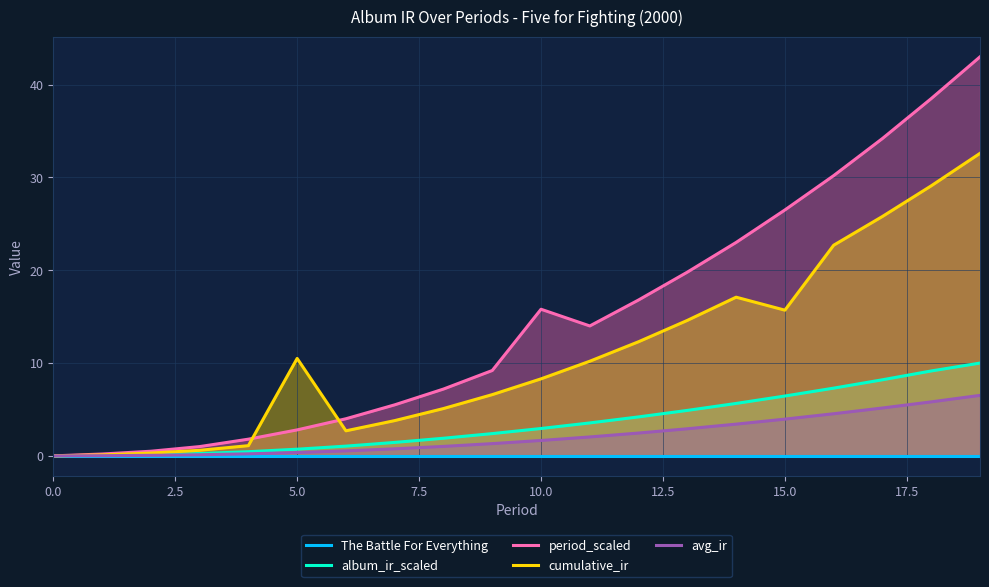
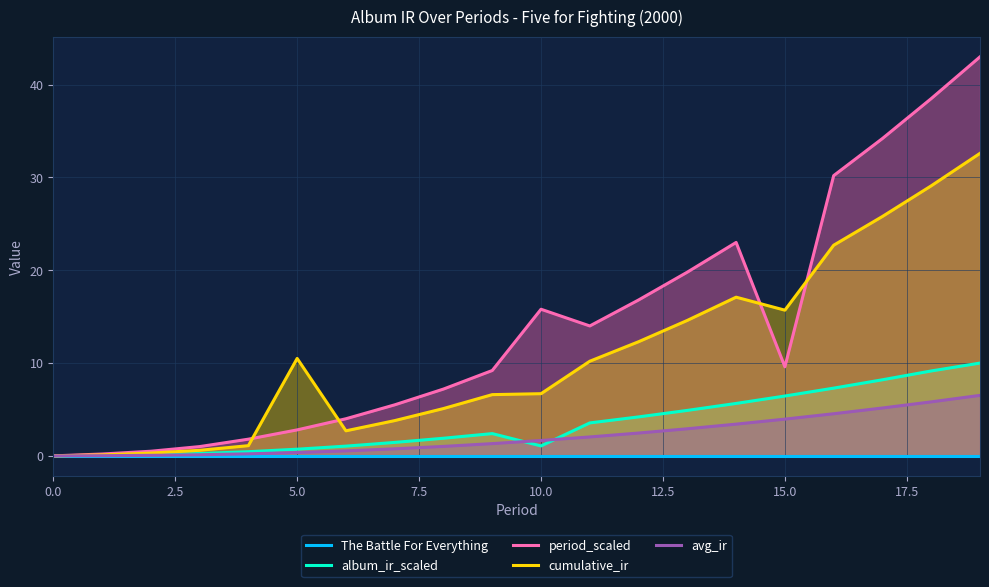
album_ir_scaled, 10.0: 3 -> 1
cumulative_ir, 10.0: 8 -> 7
period_scaled, 15.0: 27 -> 10
